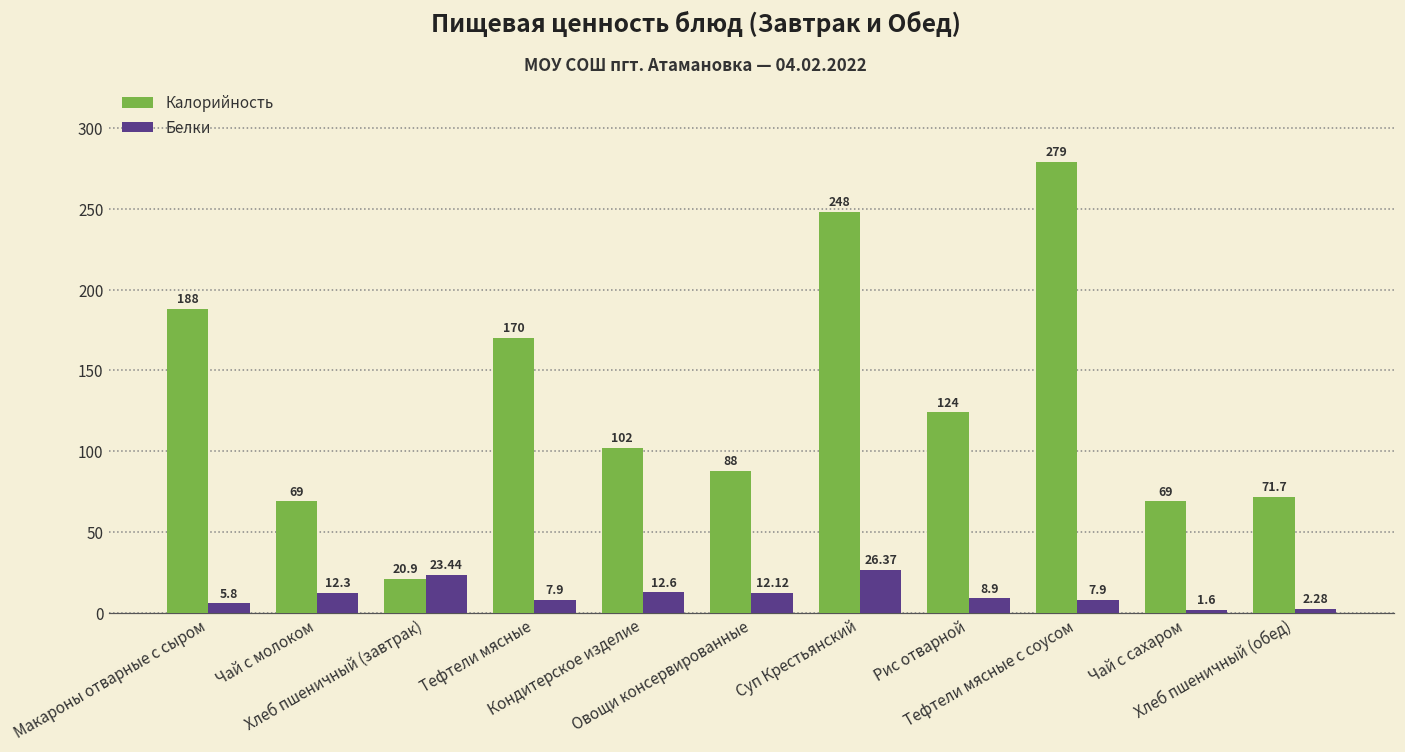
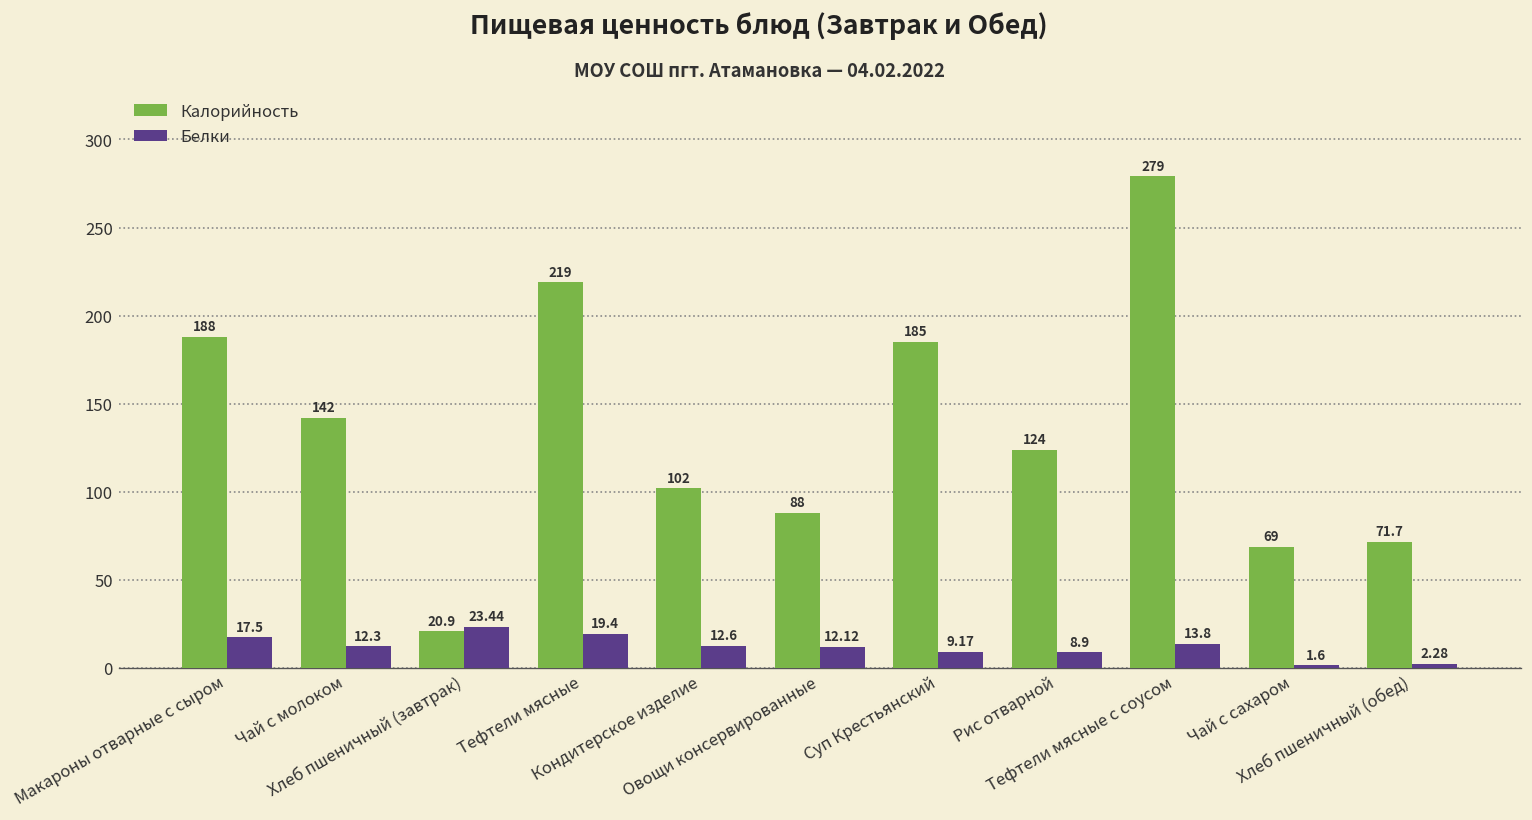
Белки, Макароны отварные с сыром: 5.8 -> 17.5
Калорийность, Чай с молоком: 69 -> 142
Калорийность, Тефтели мясные: 170 -> 219
Белки, Тефтели мясные: 7.9 -> 19.4
Калорийность, Суп Крестьянский: 248 -> 185
Белки, Суп Крестьянский: 26.37 -> 9.17
Белки, Тефтели мясные с соусом: 7.9 -> 13.8
